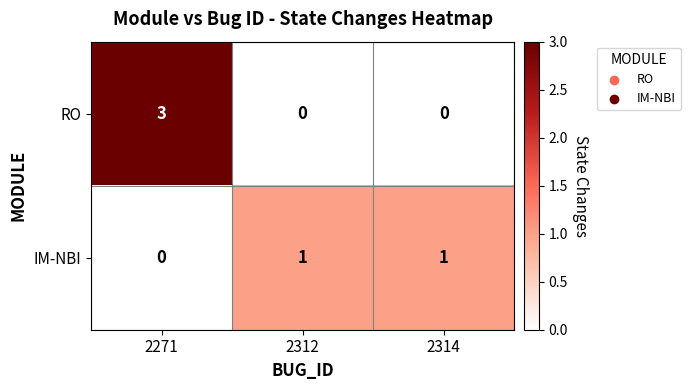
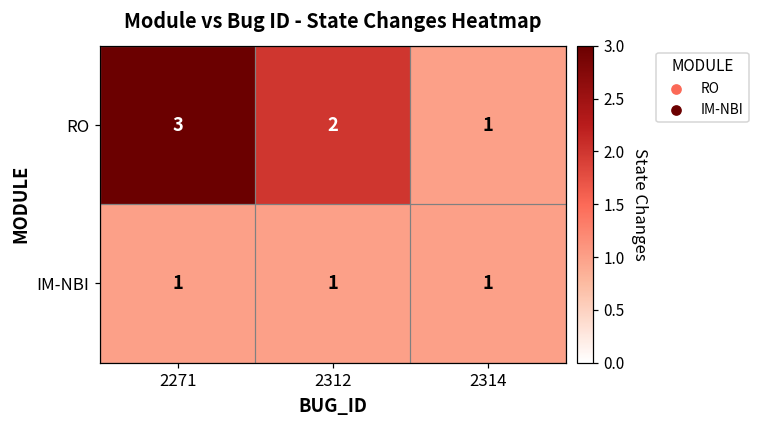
RO, 2312: 0 -> 2
RO, 2314: 0 -> 1
IM-NBI, 2271: 0 -> 1
